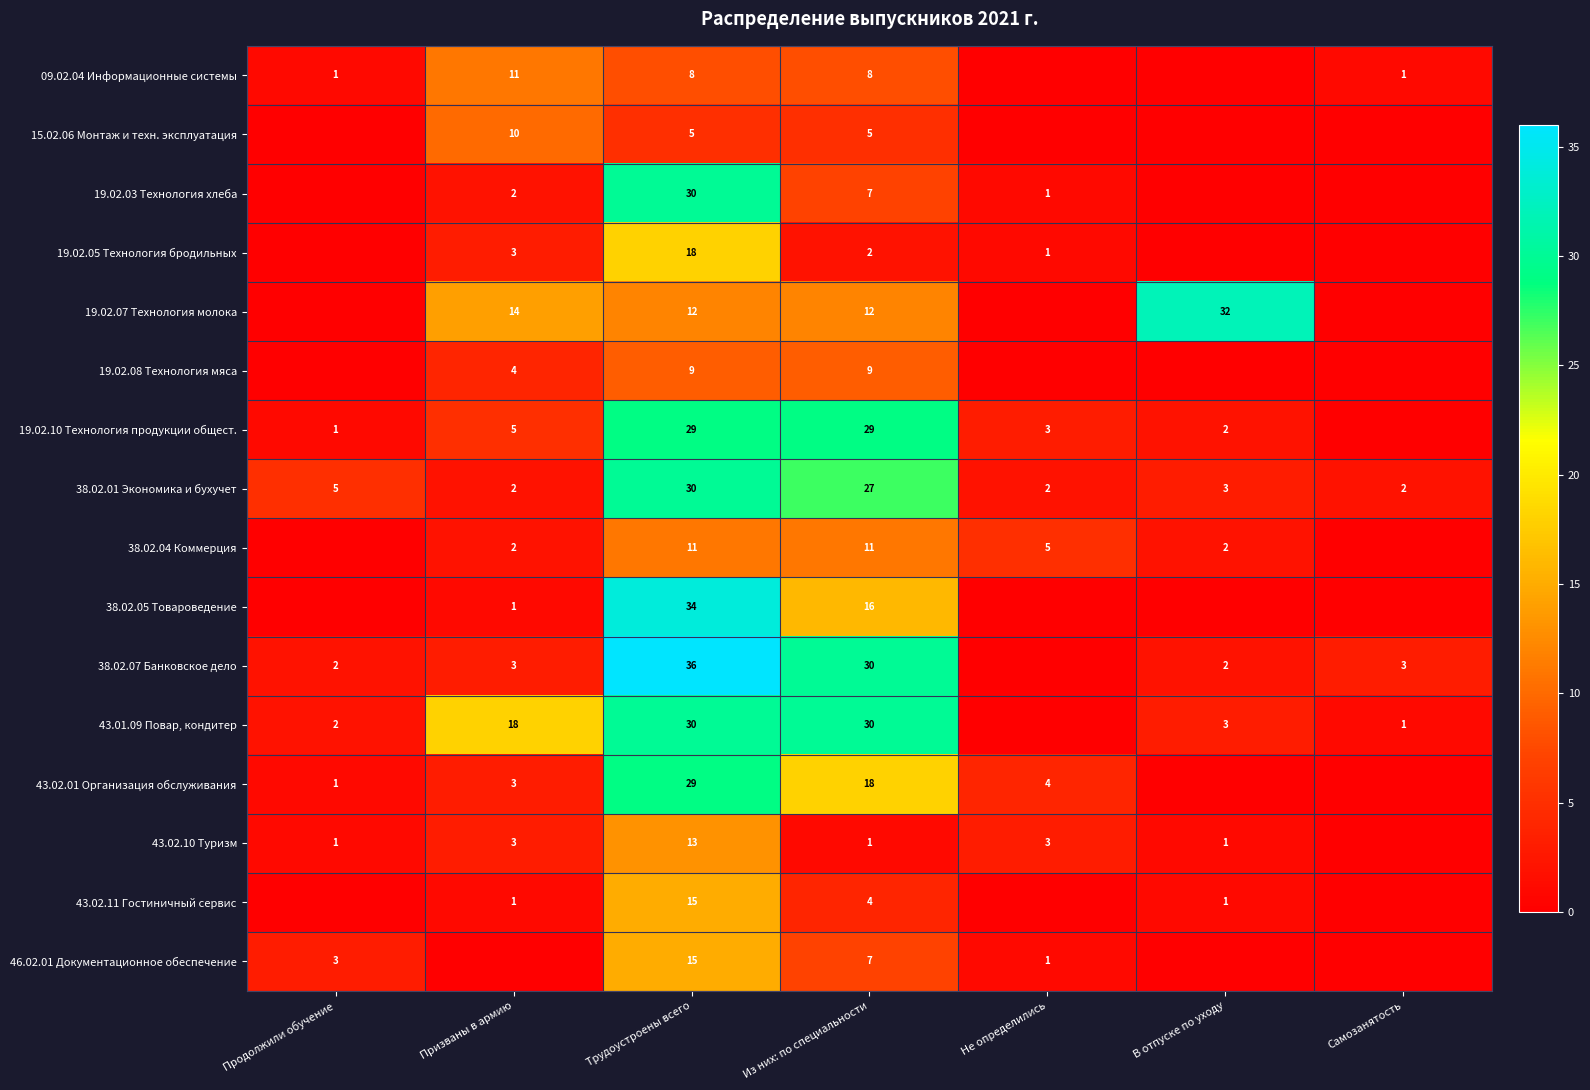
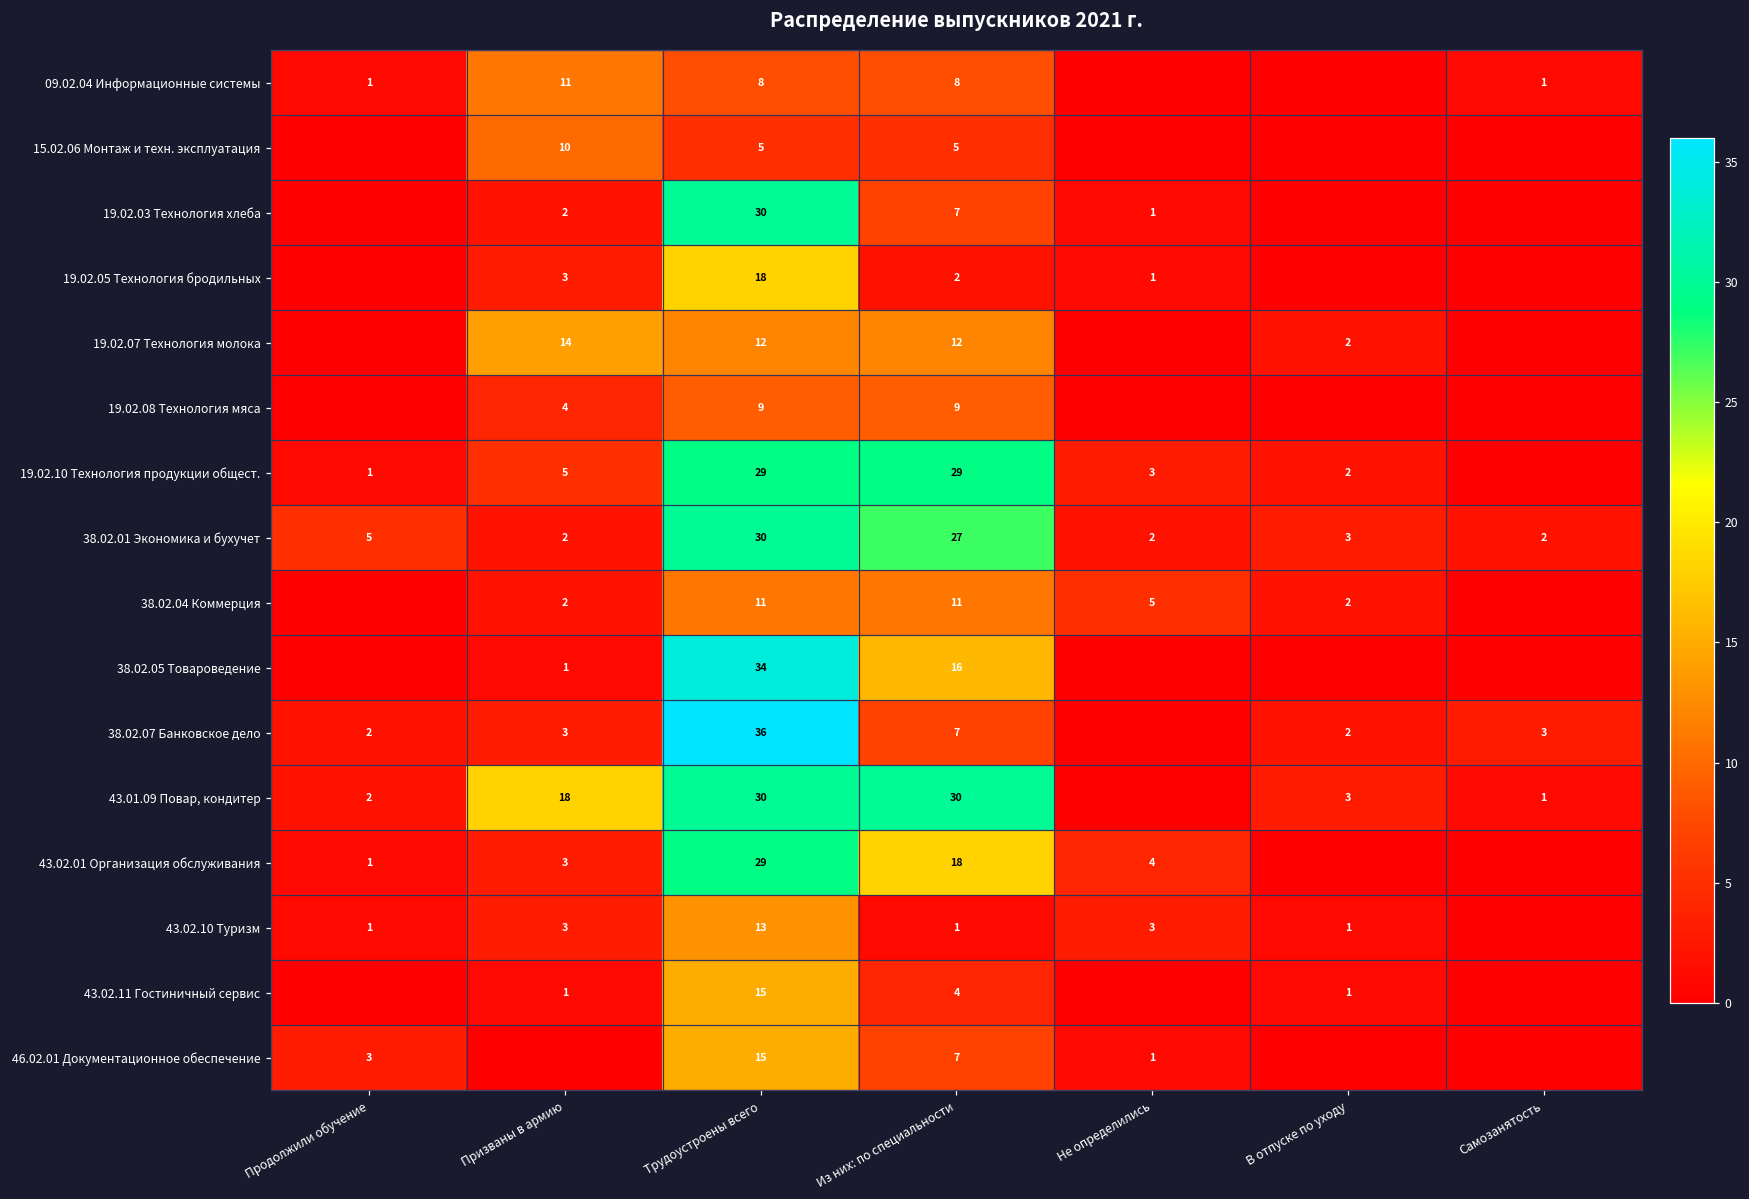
19.02.07 Технология молока, В отпуске по уходу: 32 -> 2
38.02.07 Банковское дело, Из них: по специальности: 30 -> 7
